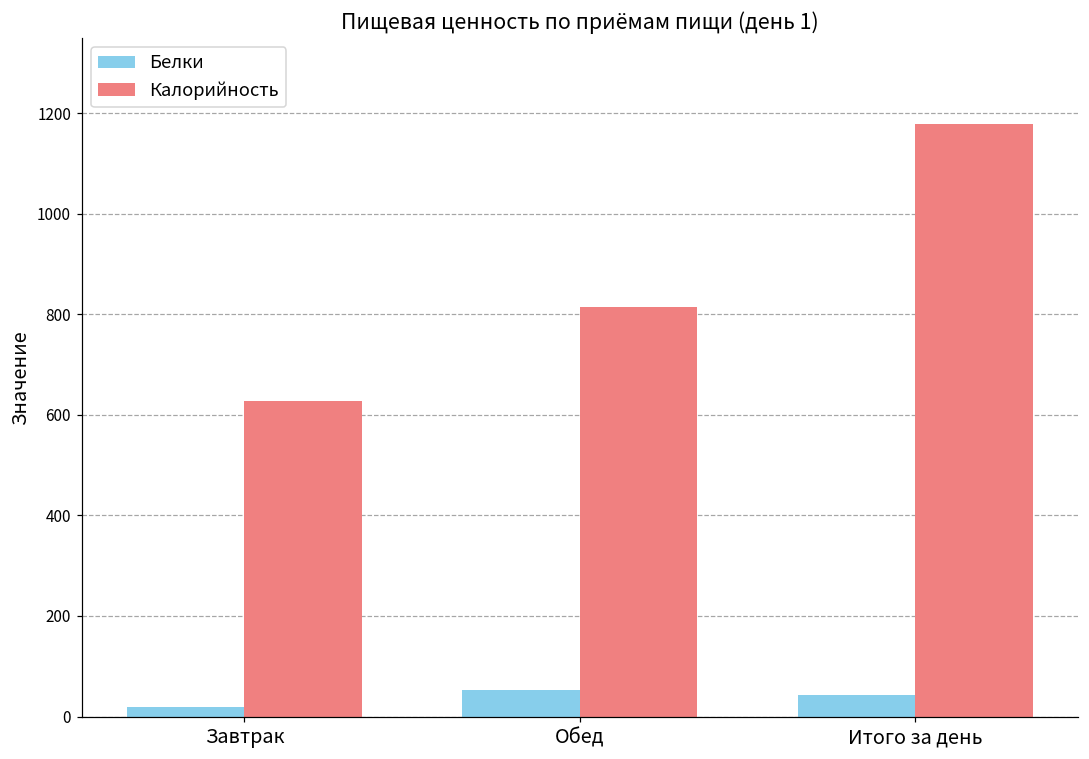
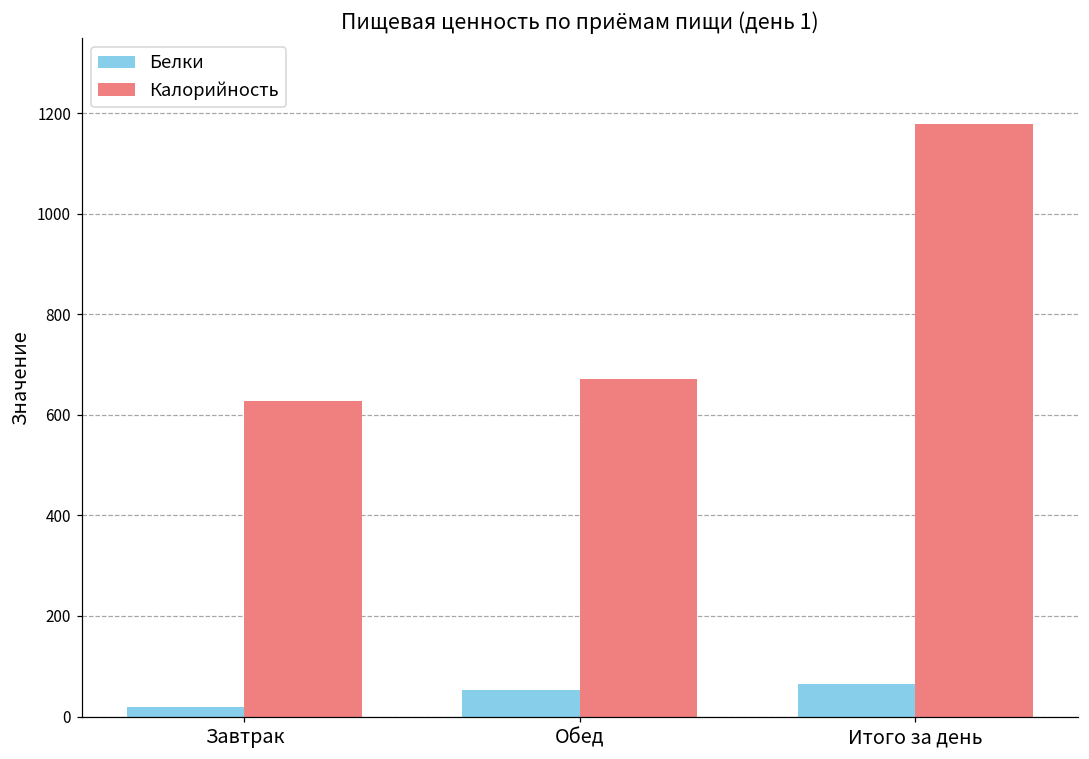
Калорийность, Обед: 820 -> 670
Белки, Итого за день: 40 -> 60
